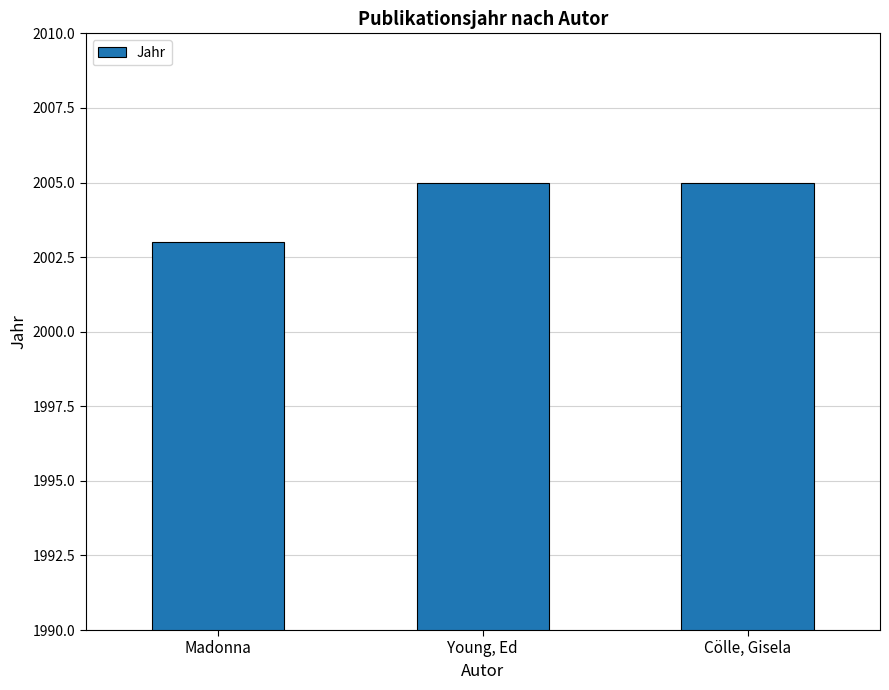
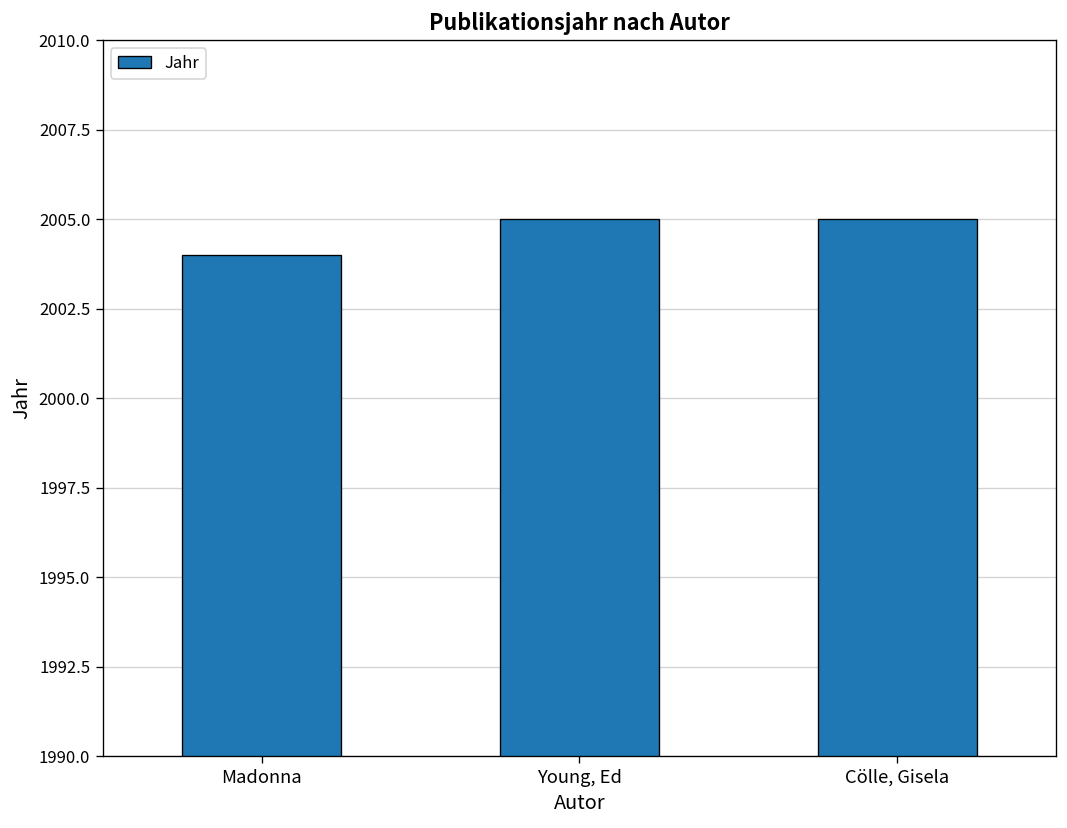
Madonna: 2003 -> 2004
